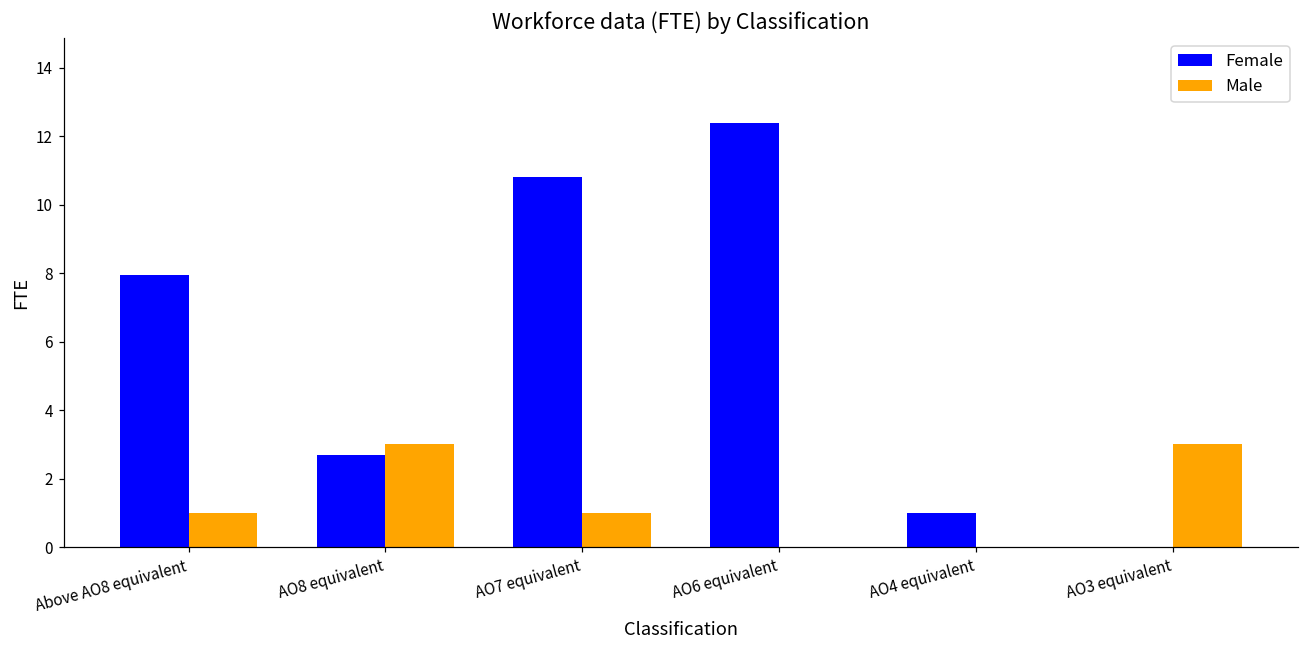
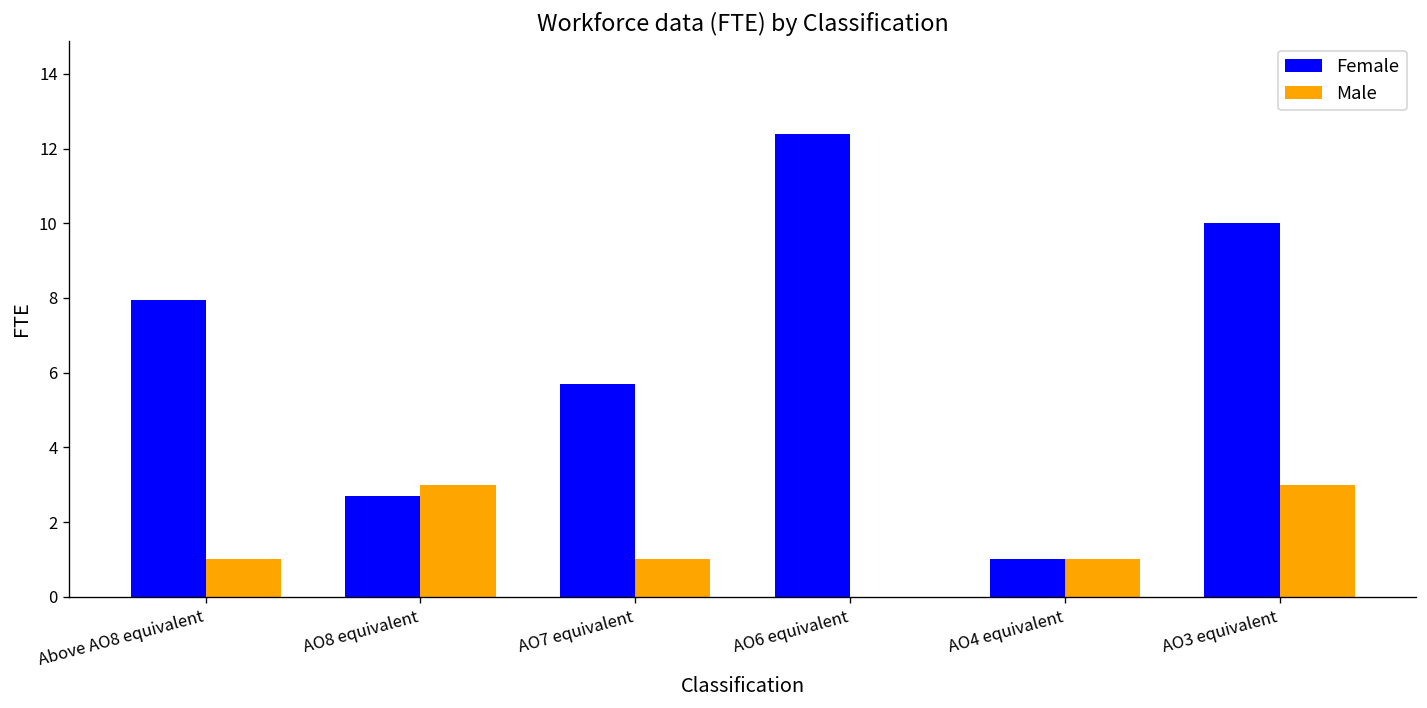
Female, AO7 equivalent: 10.8 -> 5.7
Male, AO4 equivalent: 0 -> 1
Female, AO3 equivalent: 0 -> 10
